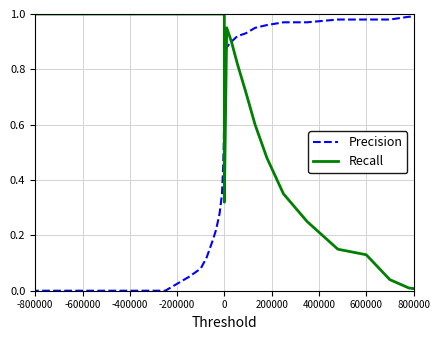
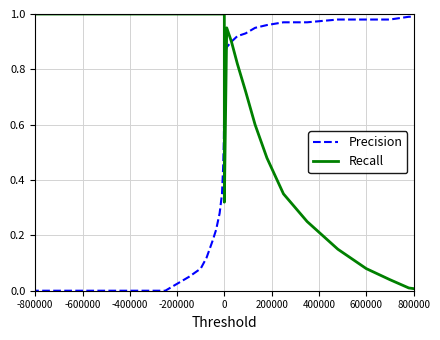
Recall, 600000: 0.13 -> 0.08
